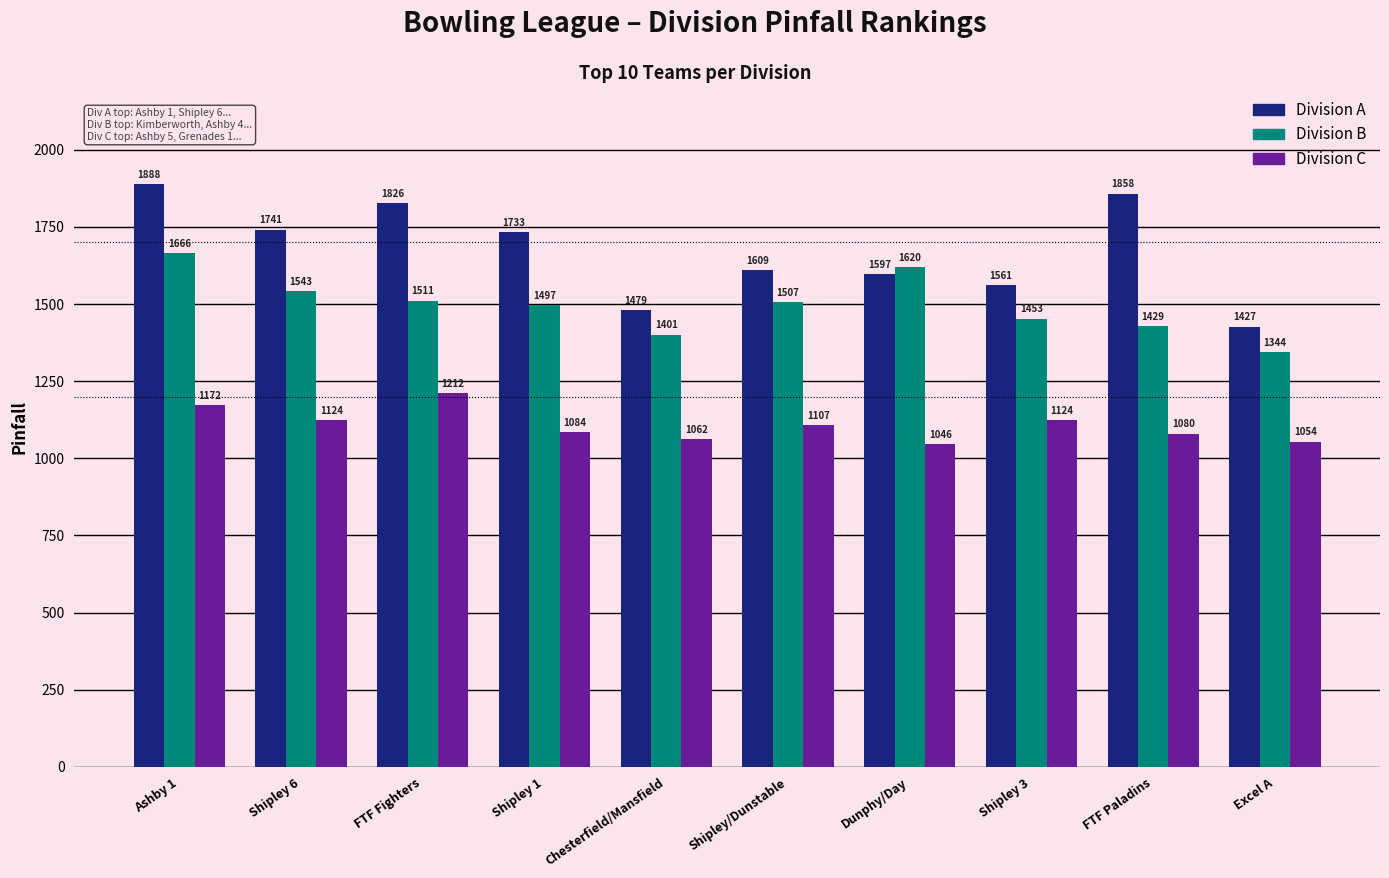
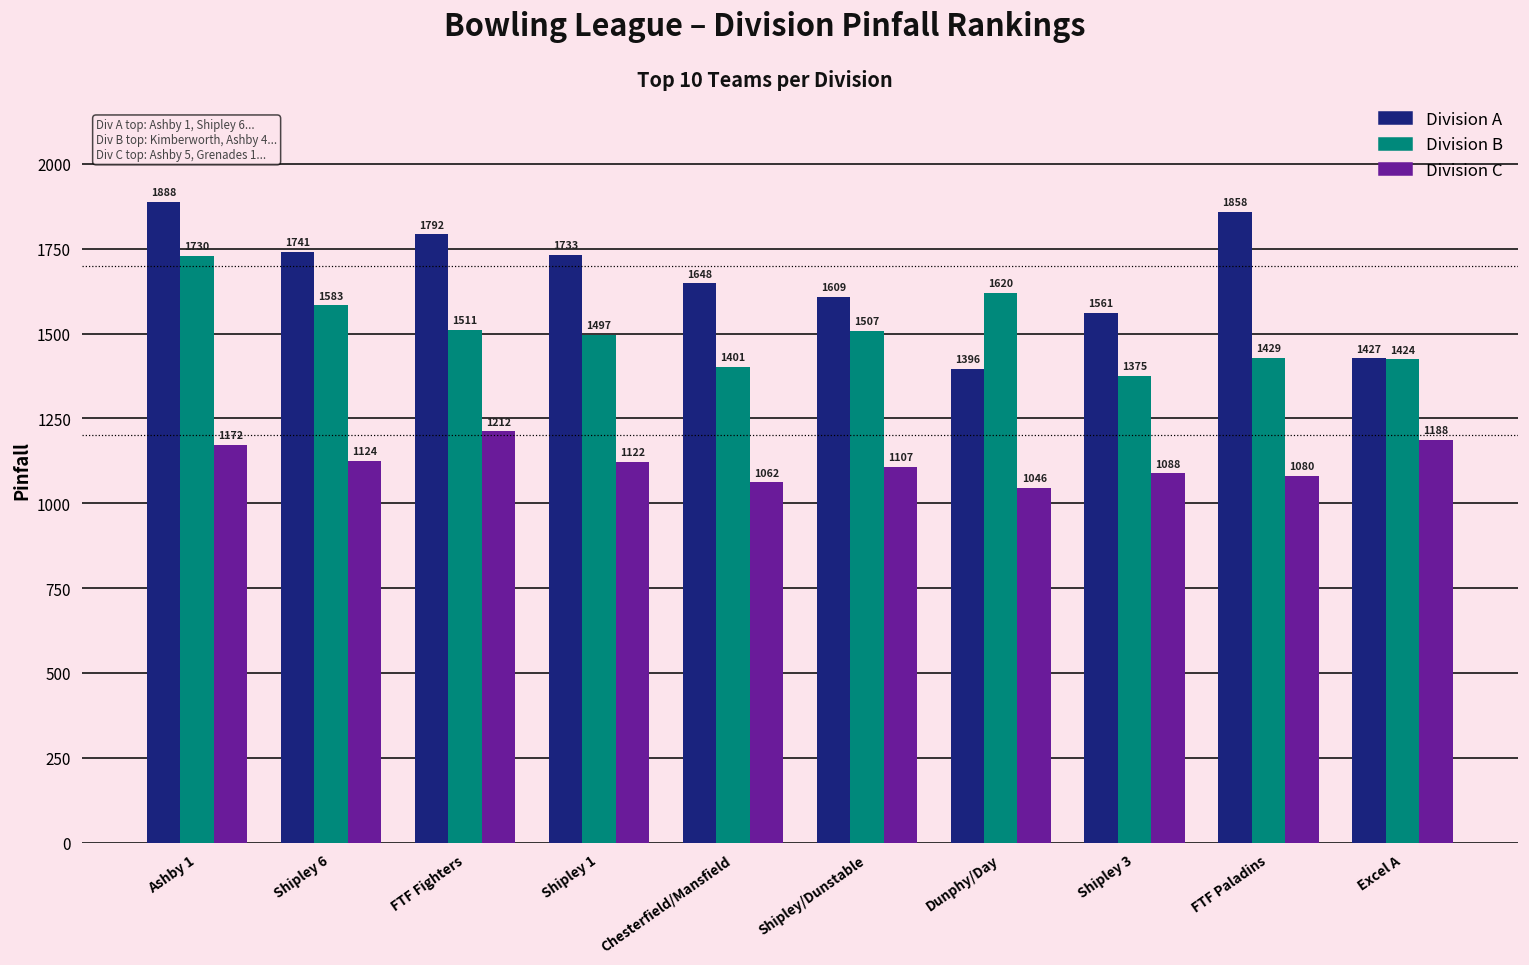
Division B, Ashby 1: 1666 -> 1730
Division B, Shipley 6: 1543 -> 1583
Division A, FTF Fighters: 1826 -> 1792
Division C, Shipley 1: 1084 -> 1122
Division A, Chesterfield/Mansfield: 1479 -> 1648
Division A, Dunphy/Day: 1597 -> 1396
Division B, Shipley 3: 1453 -> 1375
Division C, Shipley 3: 1124 -> 1088
Division B, Excel A: 1344 -> 1424
Division C, Excel A: 1054 -> 1188
